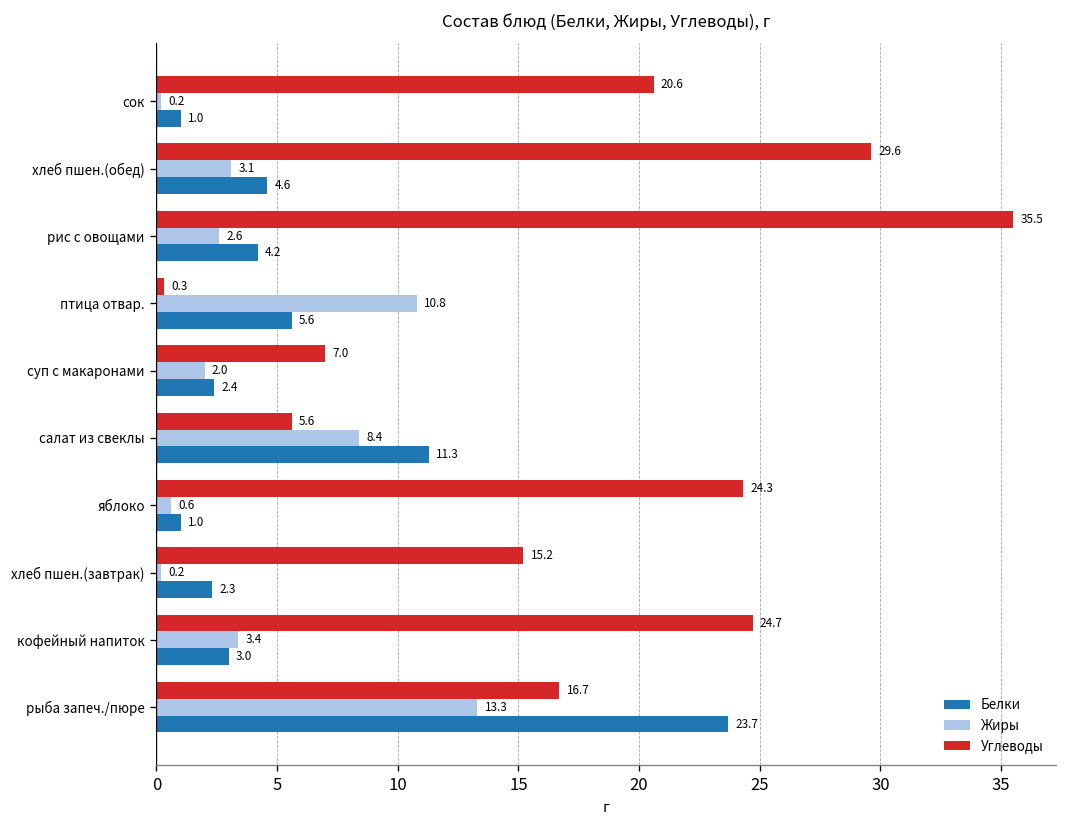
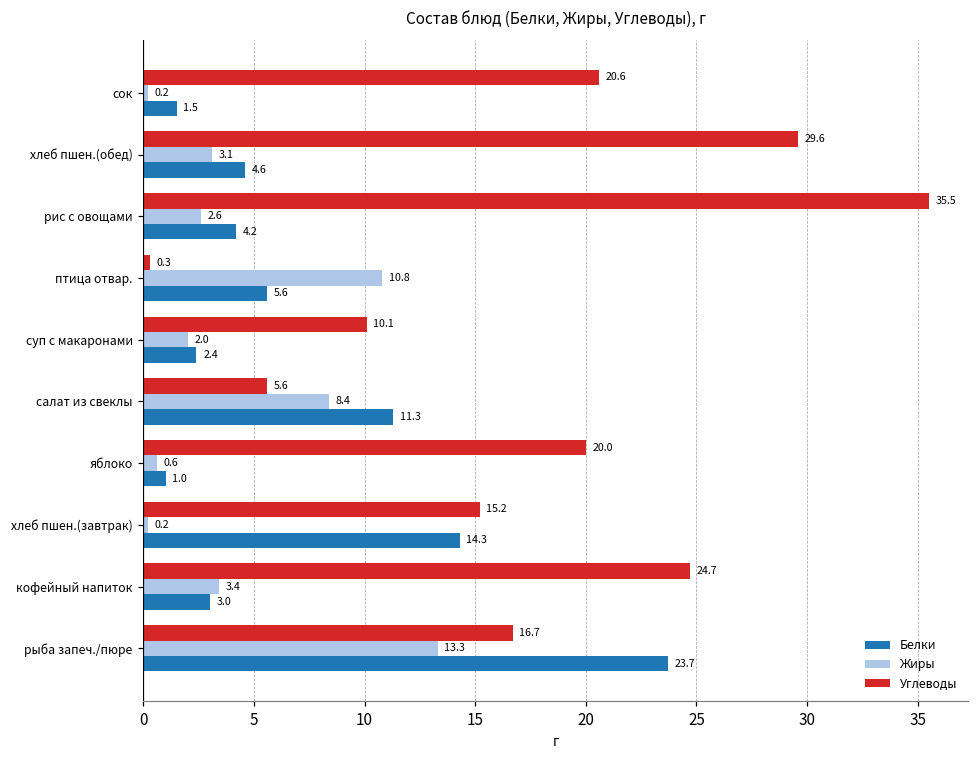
Белки, сок: 1.0 -> 1.5
Углеводы, суп с макаронами: 7.0 -> 10.1
Углеводы, яблоко: 24.3 -> 20.0
Белки, хлеб пшен.(завтрак): 2.3 -> 14.3
